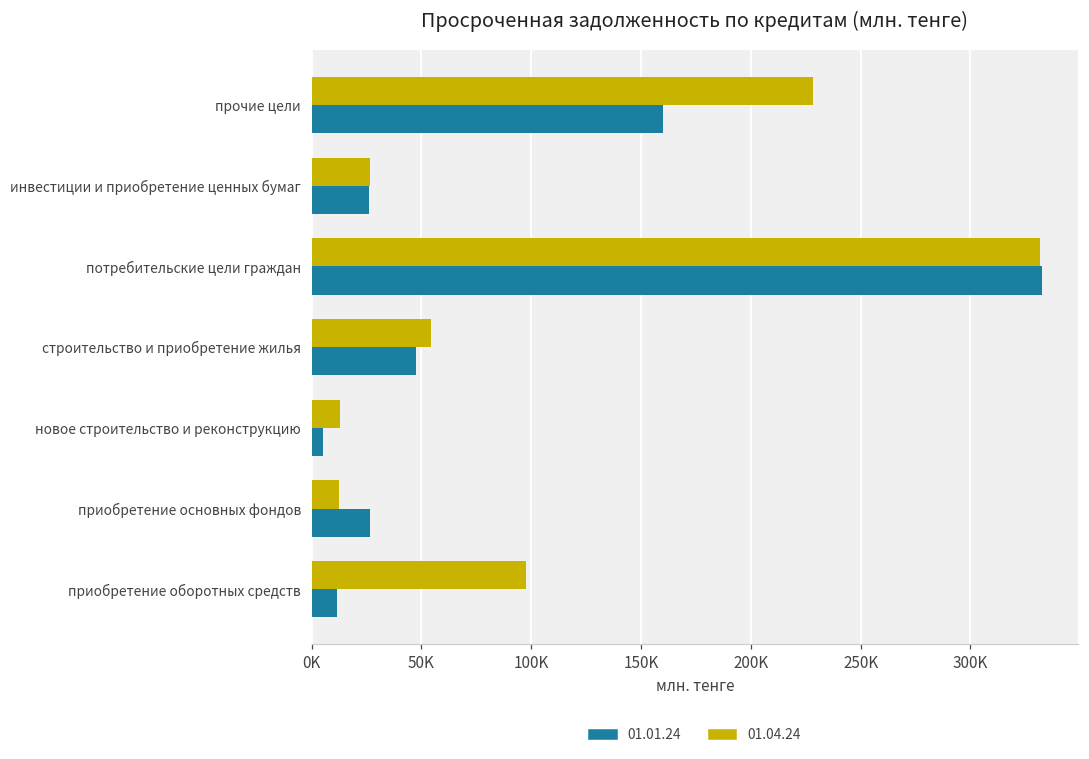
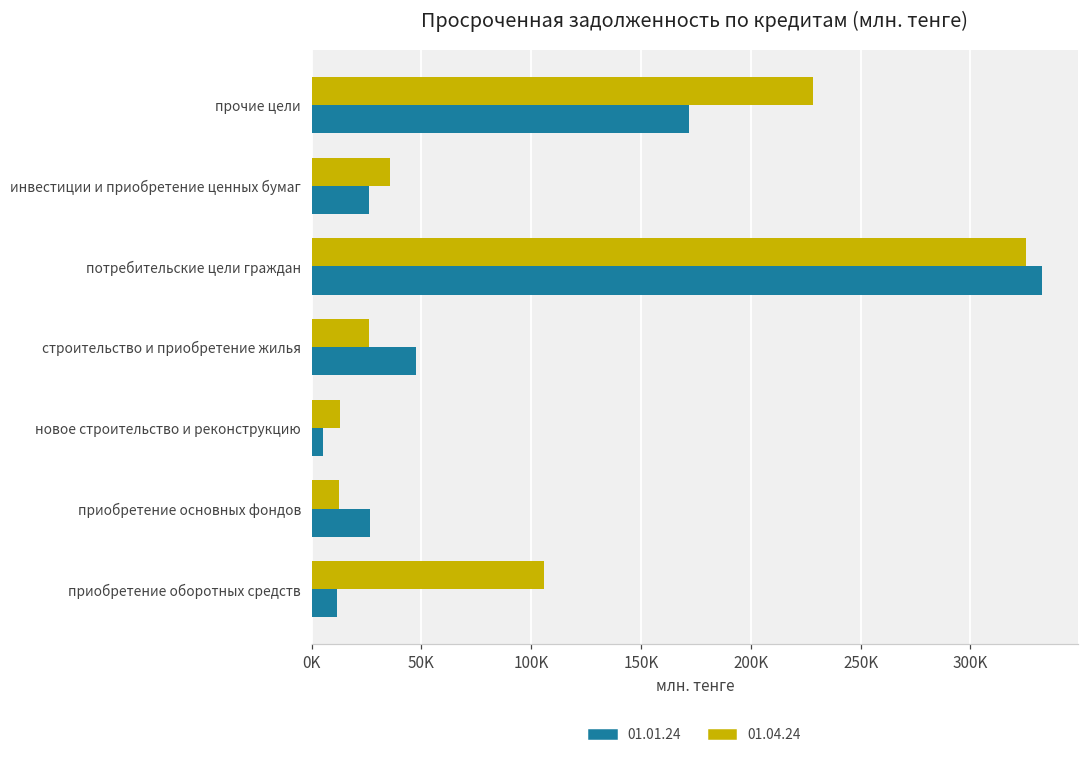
01.01.24, прочие цели: 160000 -> 172000
01.04.24, инвестиции и приобретение ценных бумаг: 26000 -> 35000
01.04.24, потребительские цели граждан: 332000 -> 325000
01.04.24, строительство и приобретение жилья: 54000 -> 26000
01.04.24, приобретение оборотных средств: 98000 -> 106000
